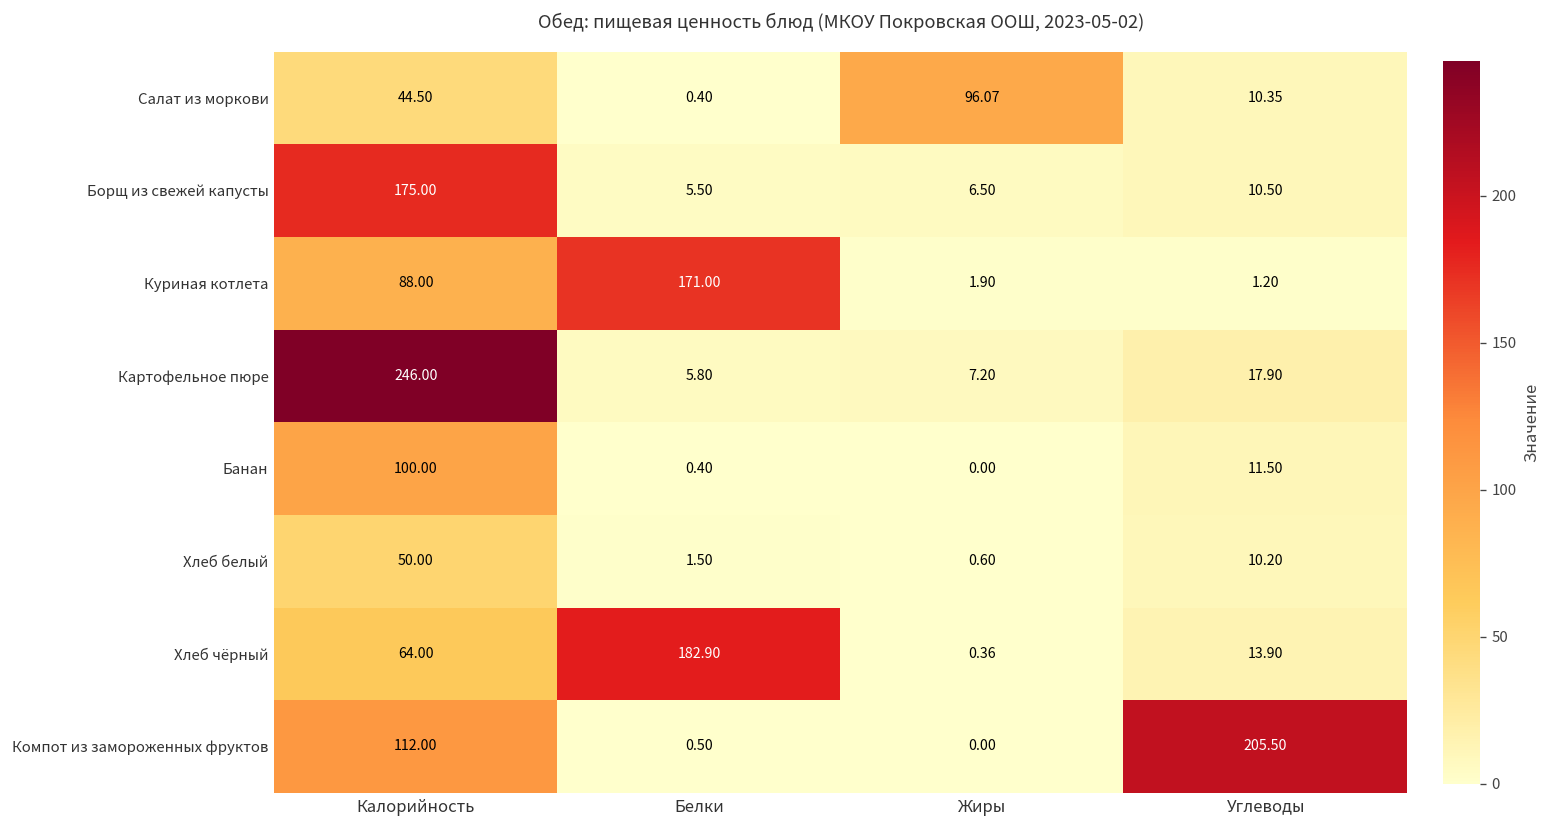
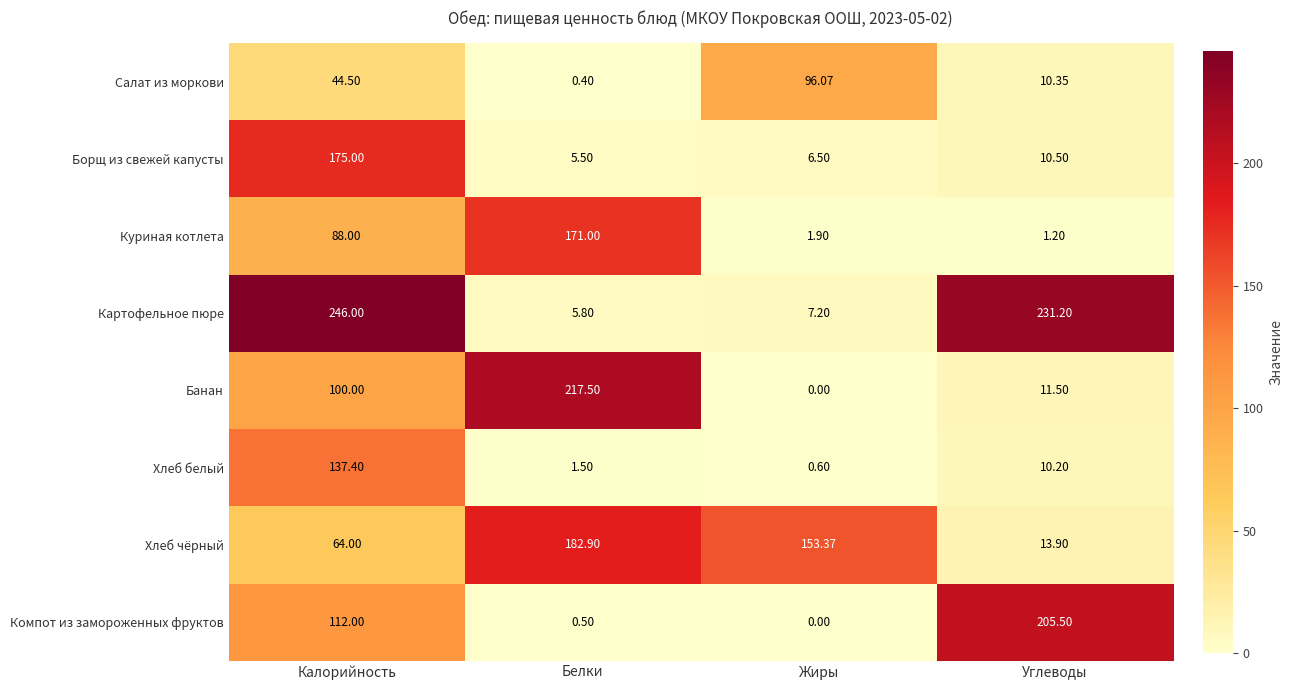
Картофельное пюре, Углеводы: 17.90 -> 231.20
Банан, Белки: 0.40 -> 217.50
Хлеб белый, Калорийность: 50.00 -> 137.40
Хлеб чёрный, Жиры: 0.36 -> 153.37
